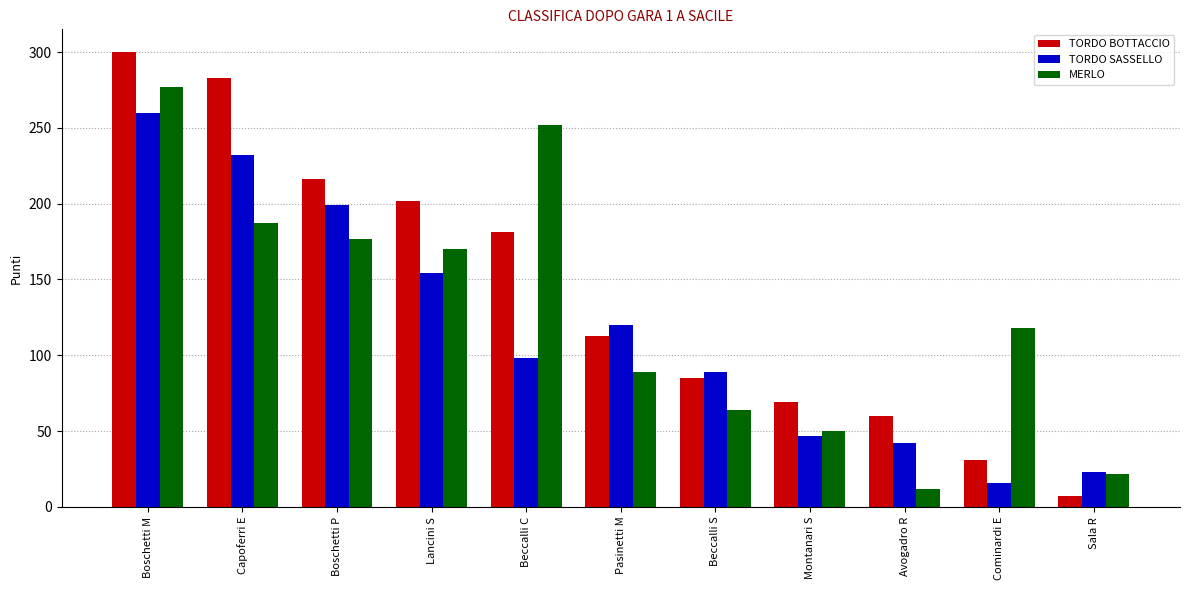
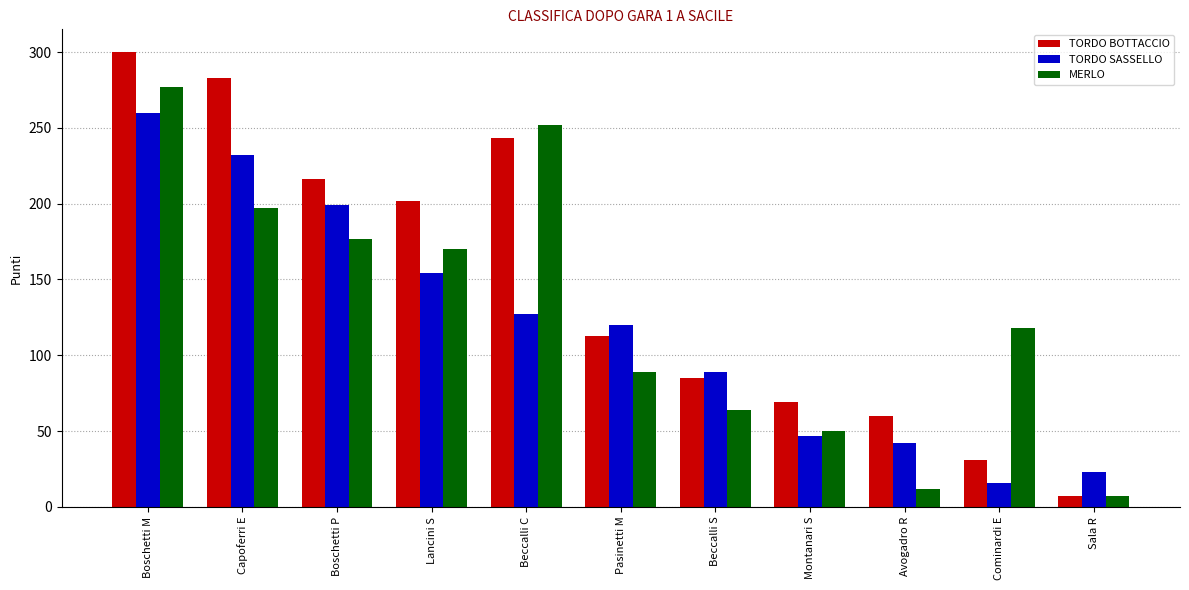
MERLO, Capoferri E: 187 -> 197
TORDO BOTTACCIO, Beccalli C: 181 -> 243
TORDO SASSELLO, Beccalli C: 98 -> 127
MERLO, Sala R: 22 -> 7
